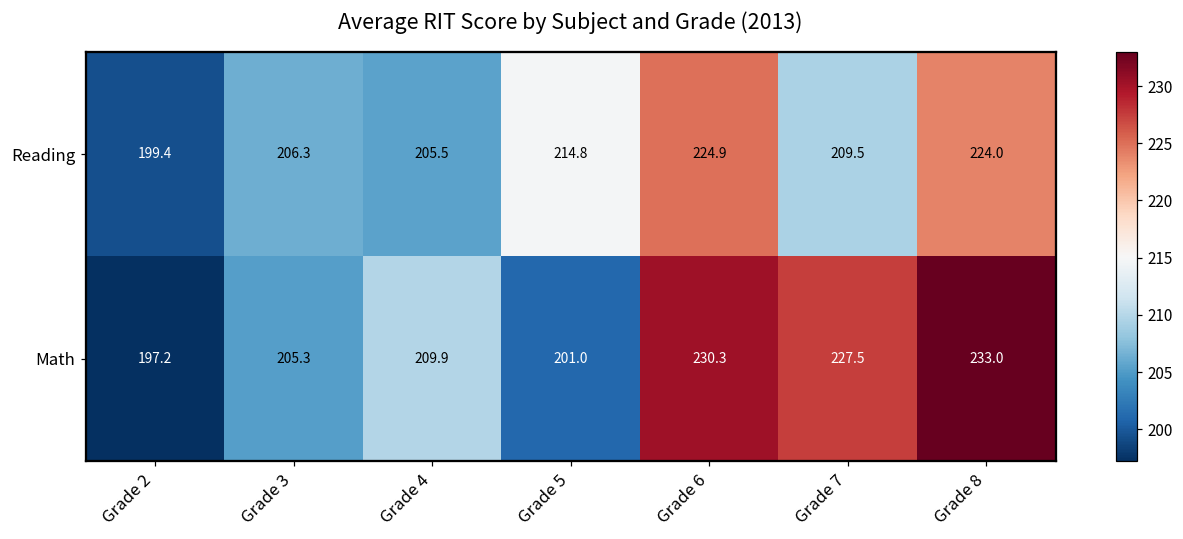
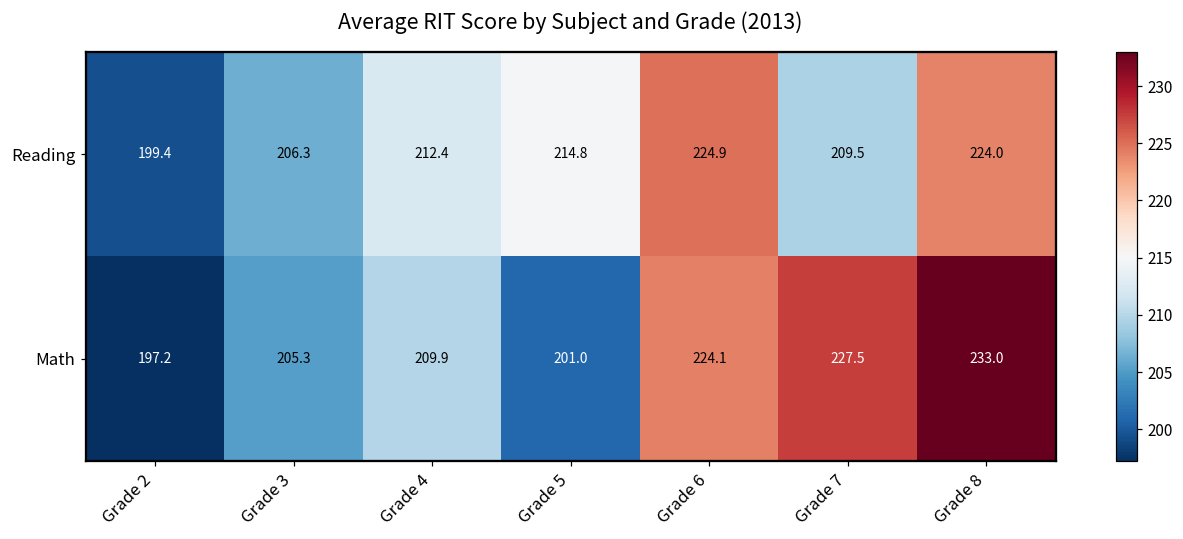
Reading, Grade 4: 205.5 -> 212.4
Math, Grade 6: 230.3 -> 224.1
